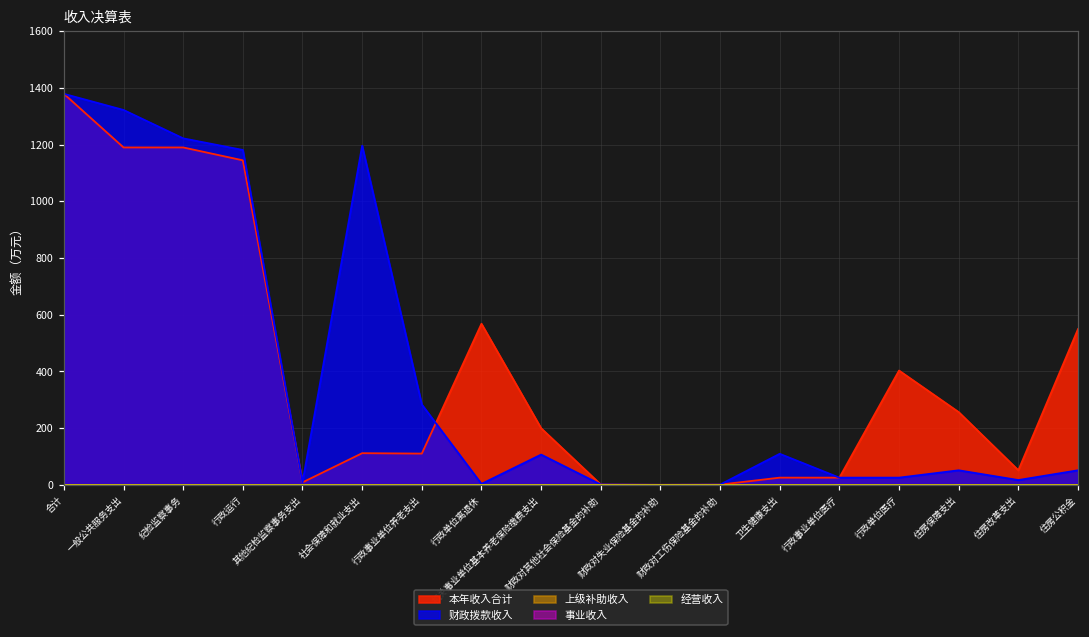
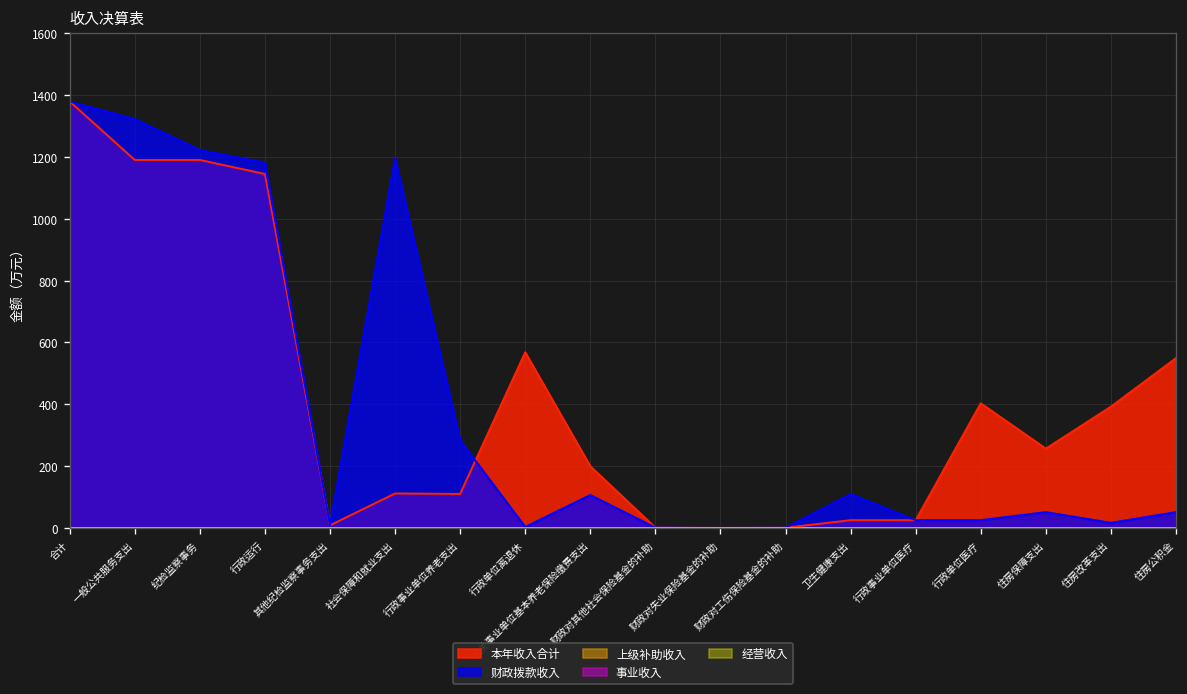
本年收入合计, 住房改革支出: 50 -> 390
